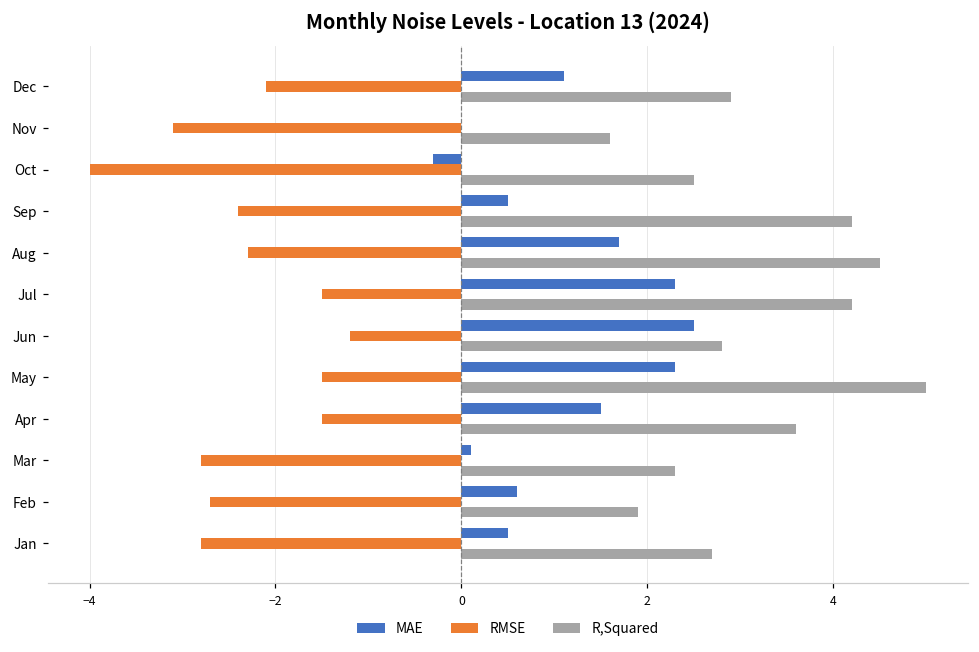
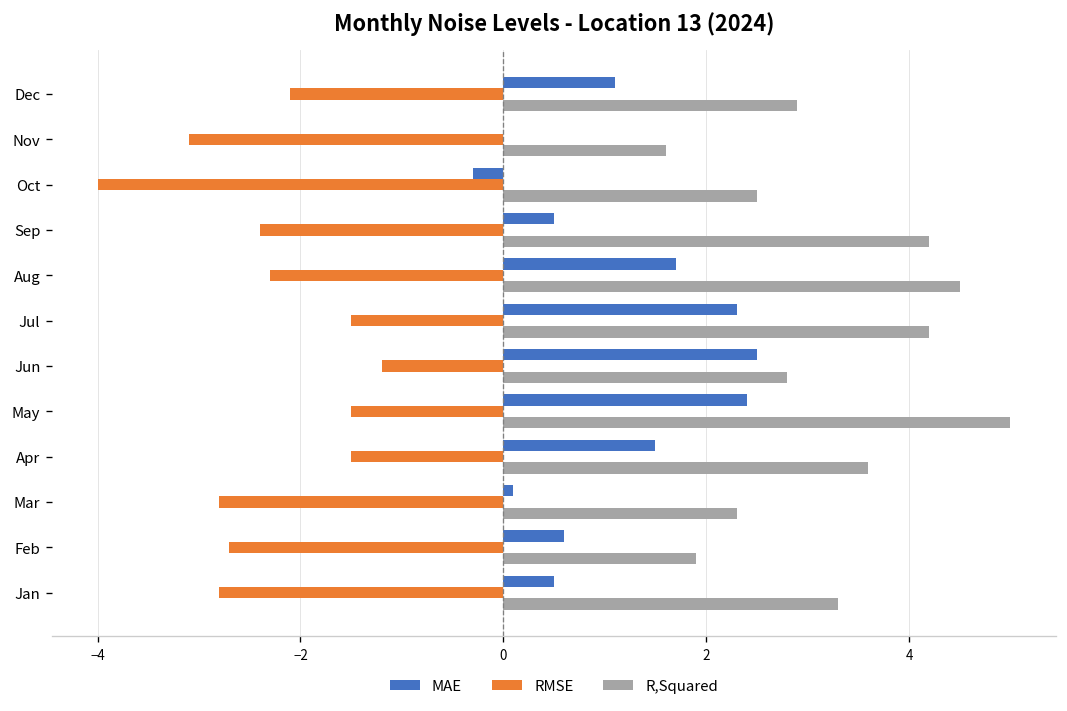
MAE, May: 2.3 -> 2.4
R,Squared, Jan: 2.7 -> 3.3
